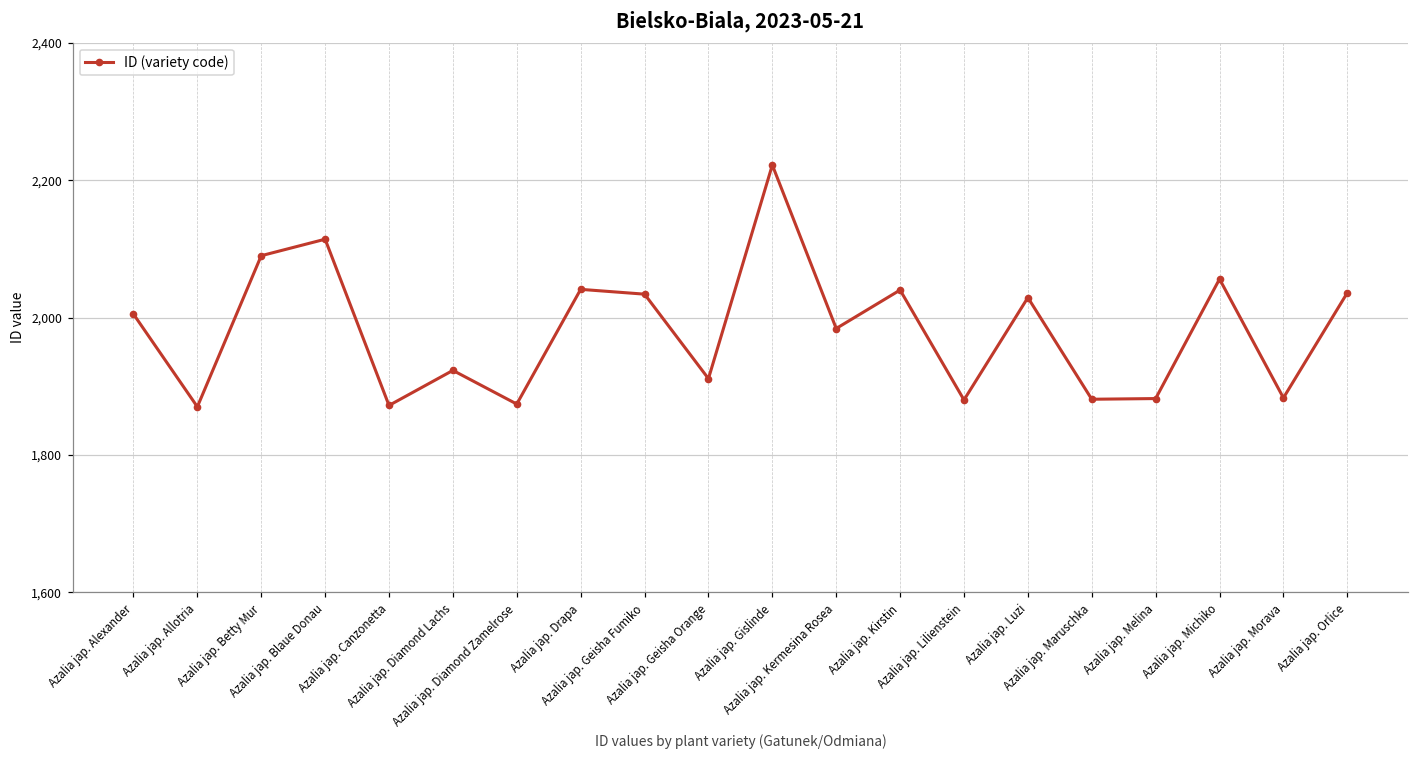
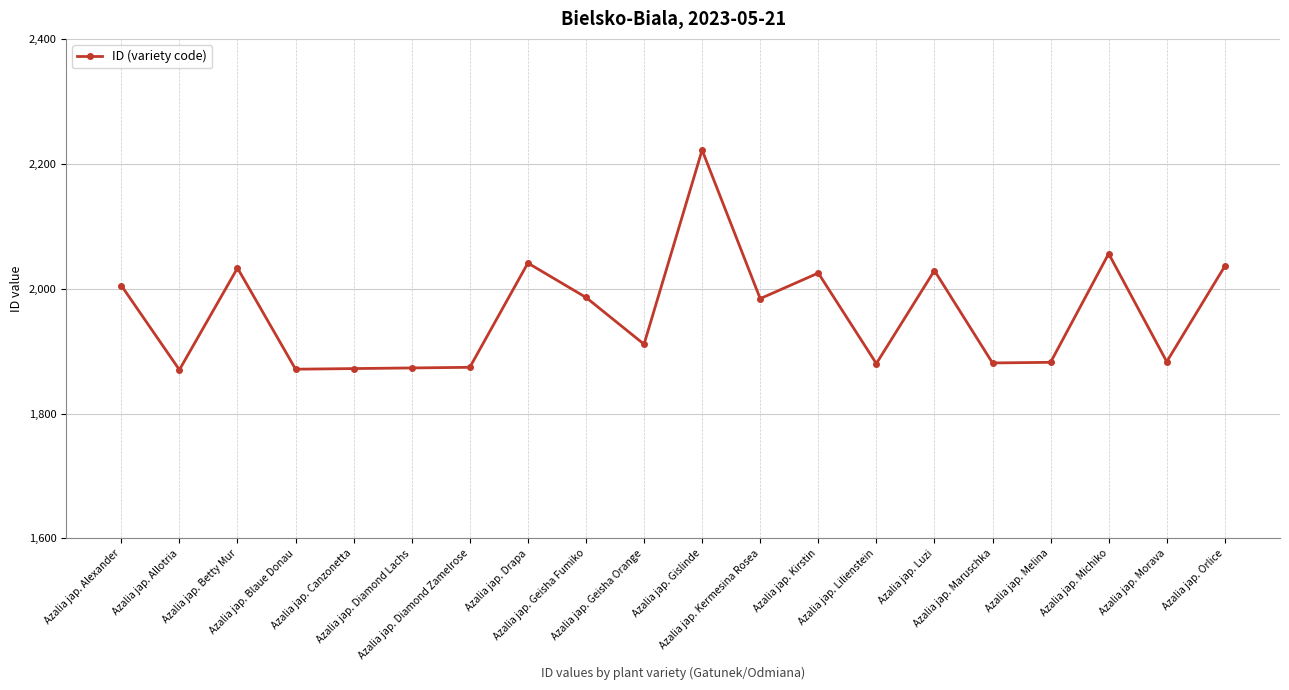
Azalia jap. Betty Mur: 2,090 -> 2,030
Azalia jap. Blaue Donau: 2,110 -> 1,870
Azalia jap. Diamond Lachs: 1,920 -> 1,870
Azalia jap. Geisha Fumiko: 2,030 -> 1,990
Azalia jap. Kirstin: 2,040 -> 2,030
